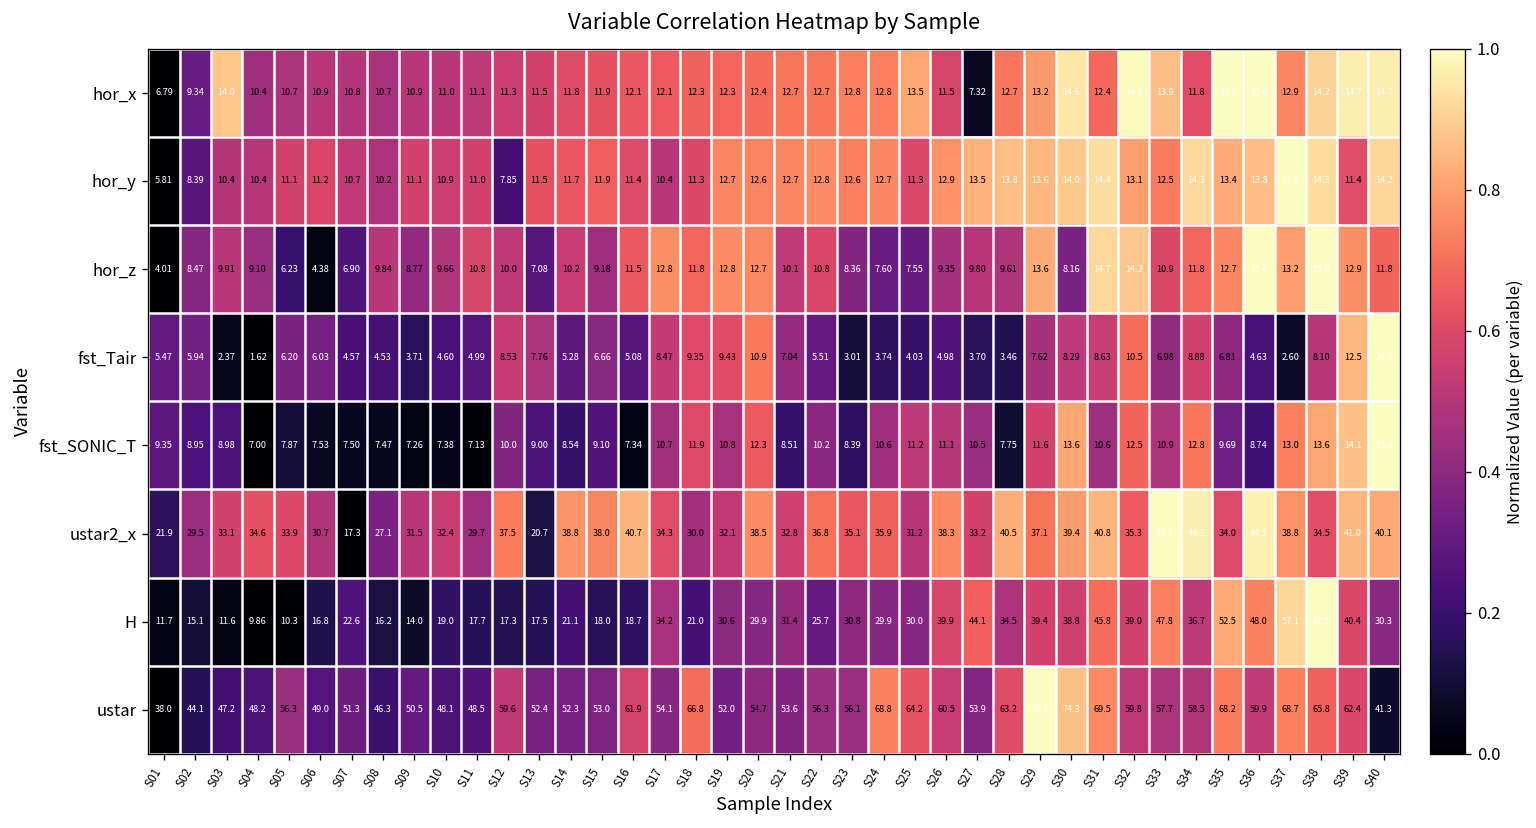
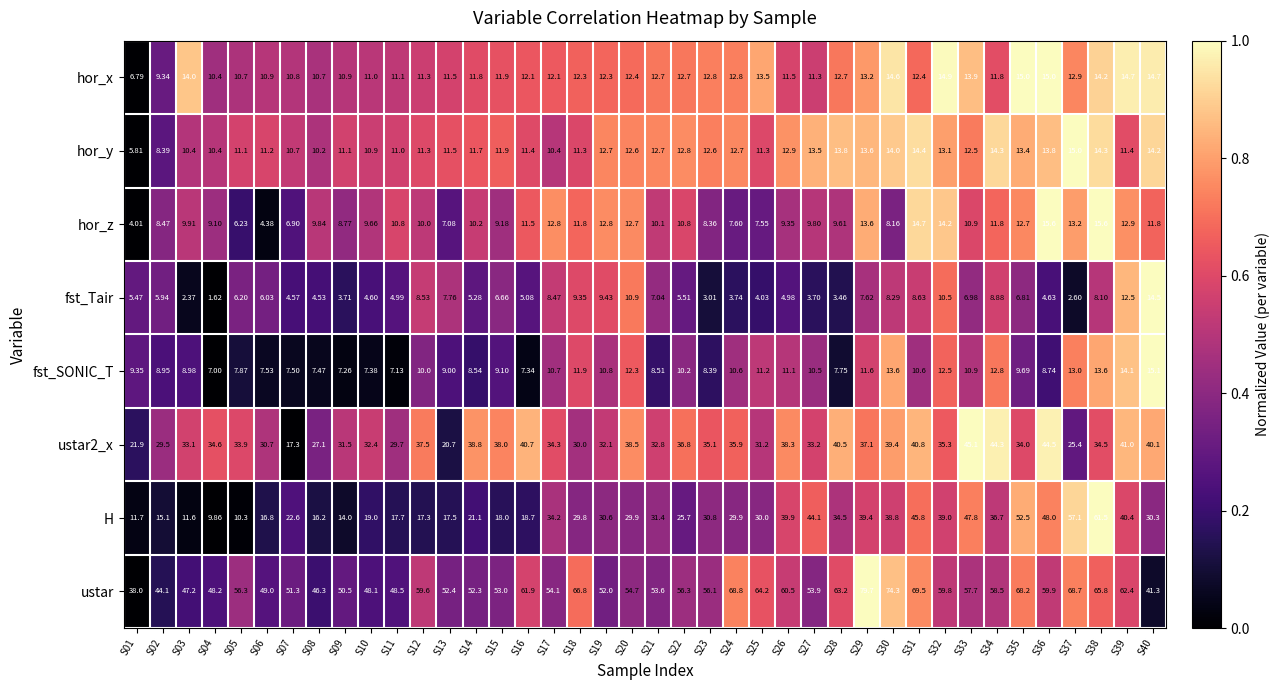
hor_x, S27: 7.32 -> 11.3
hor_y, S12: 7.85 -> 11.3
ustar2_x, S37: 38.8 -> 25.4
H, S18: 21.0 -> 29.8
